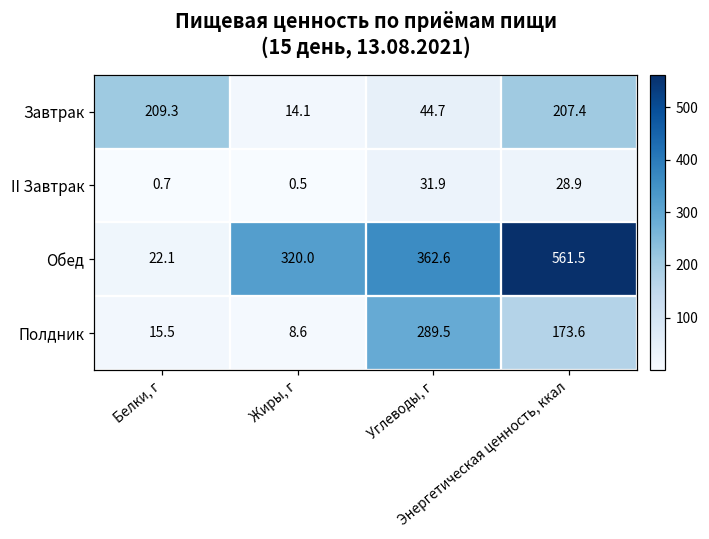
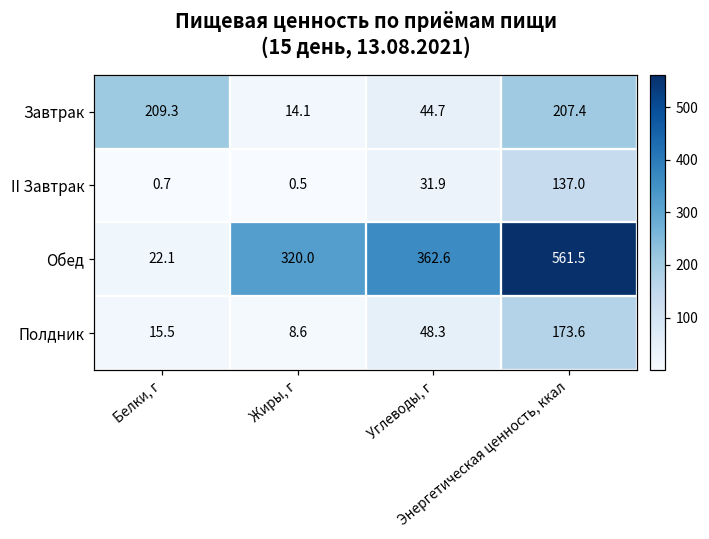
II Завтрак, Энергетическая ценность, ккал: 28.9 -> 137.0
Полдник, Углеводы, г: 289.5 -> 48.3
